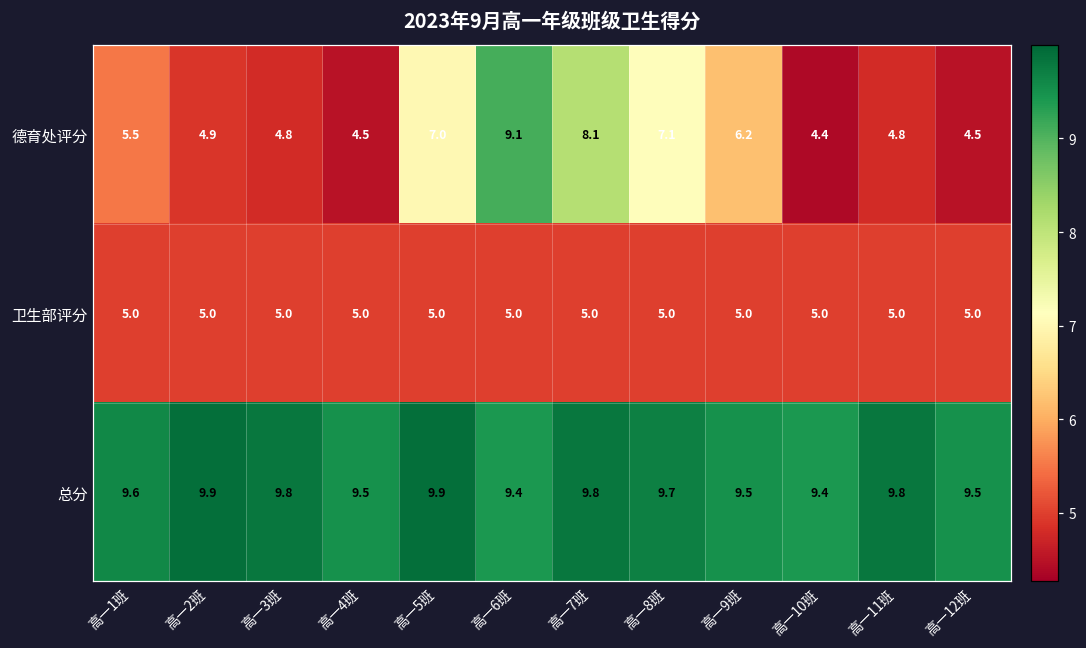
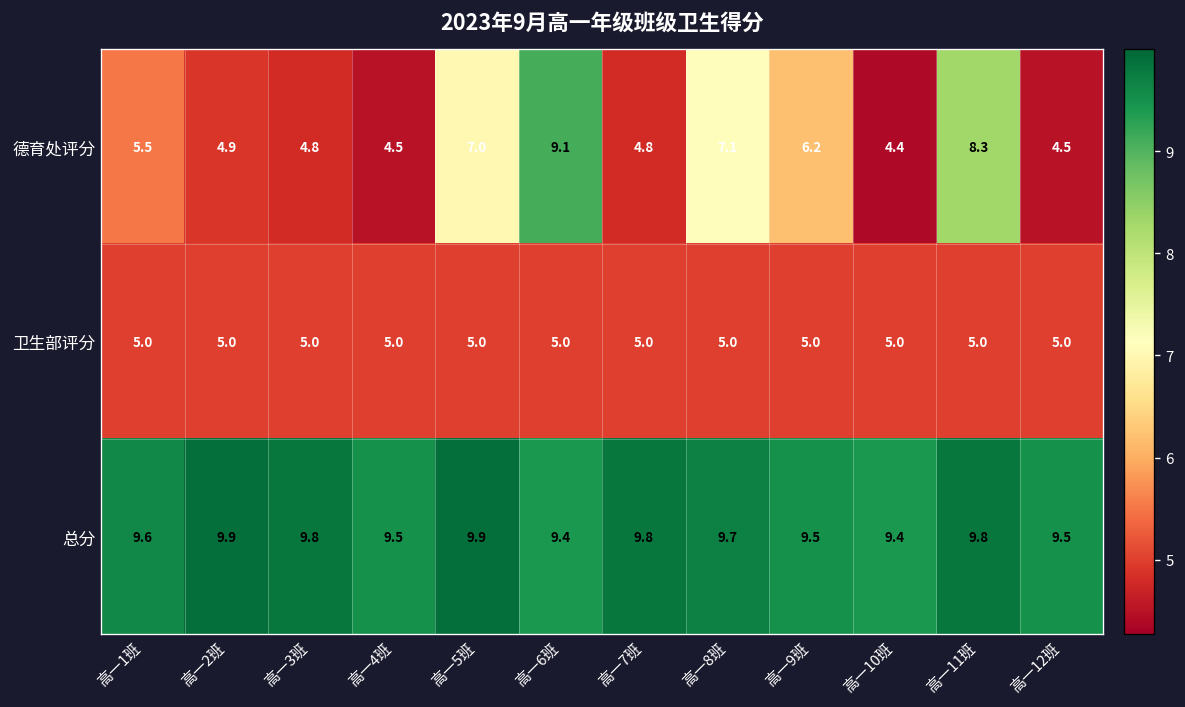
德育处评分, 高一7班: 8.1 -> 4.8
德育处评分, 高一11班: 4.8 -> 8.3
